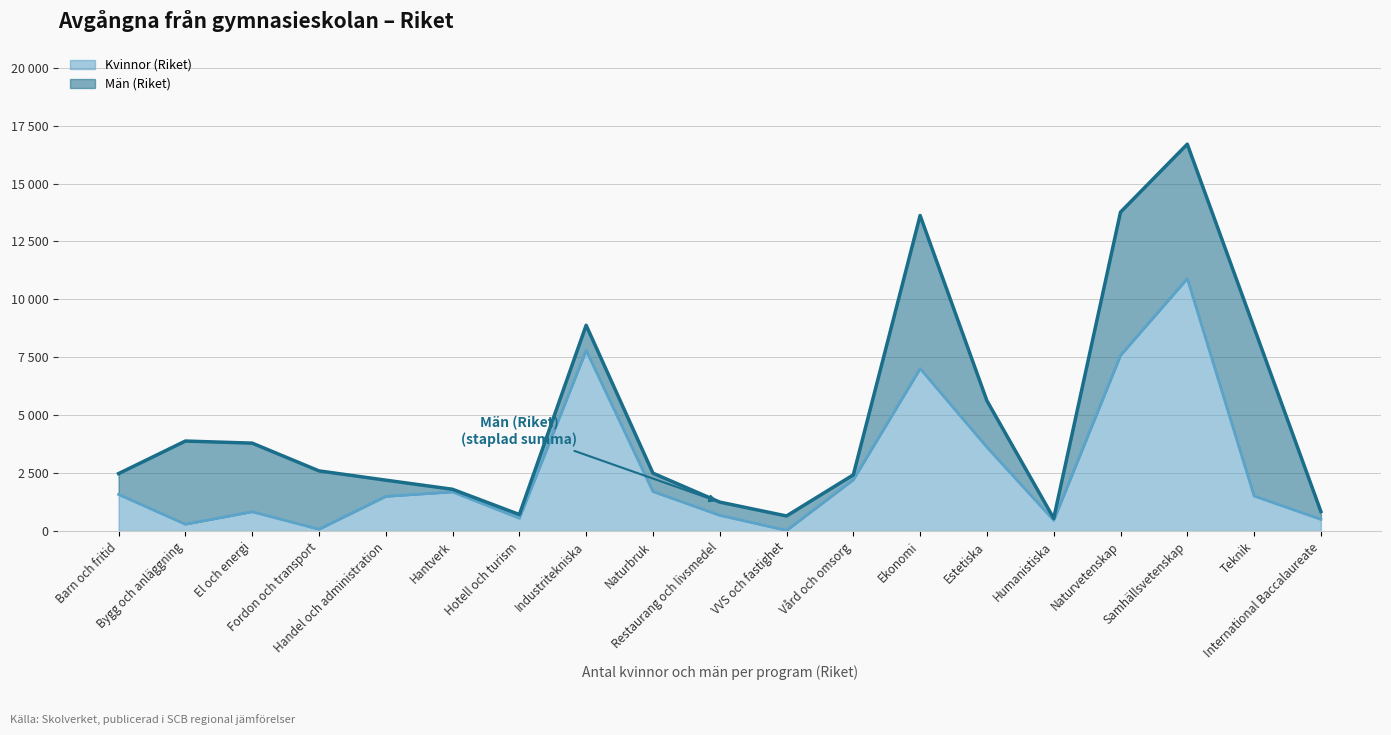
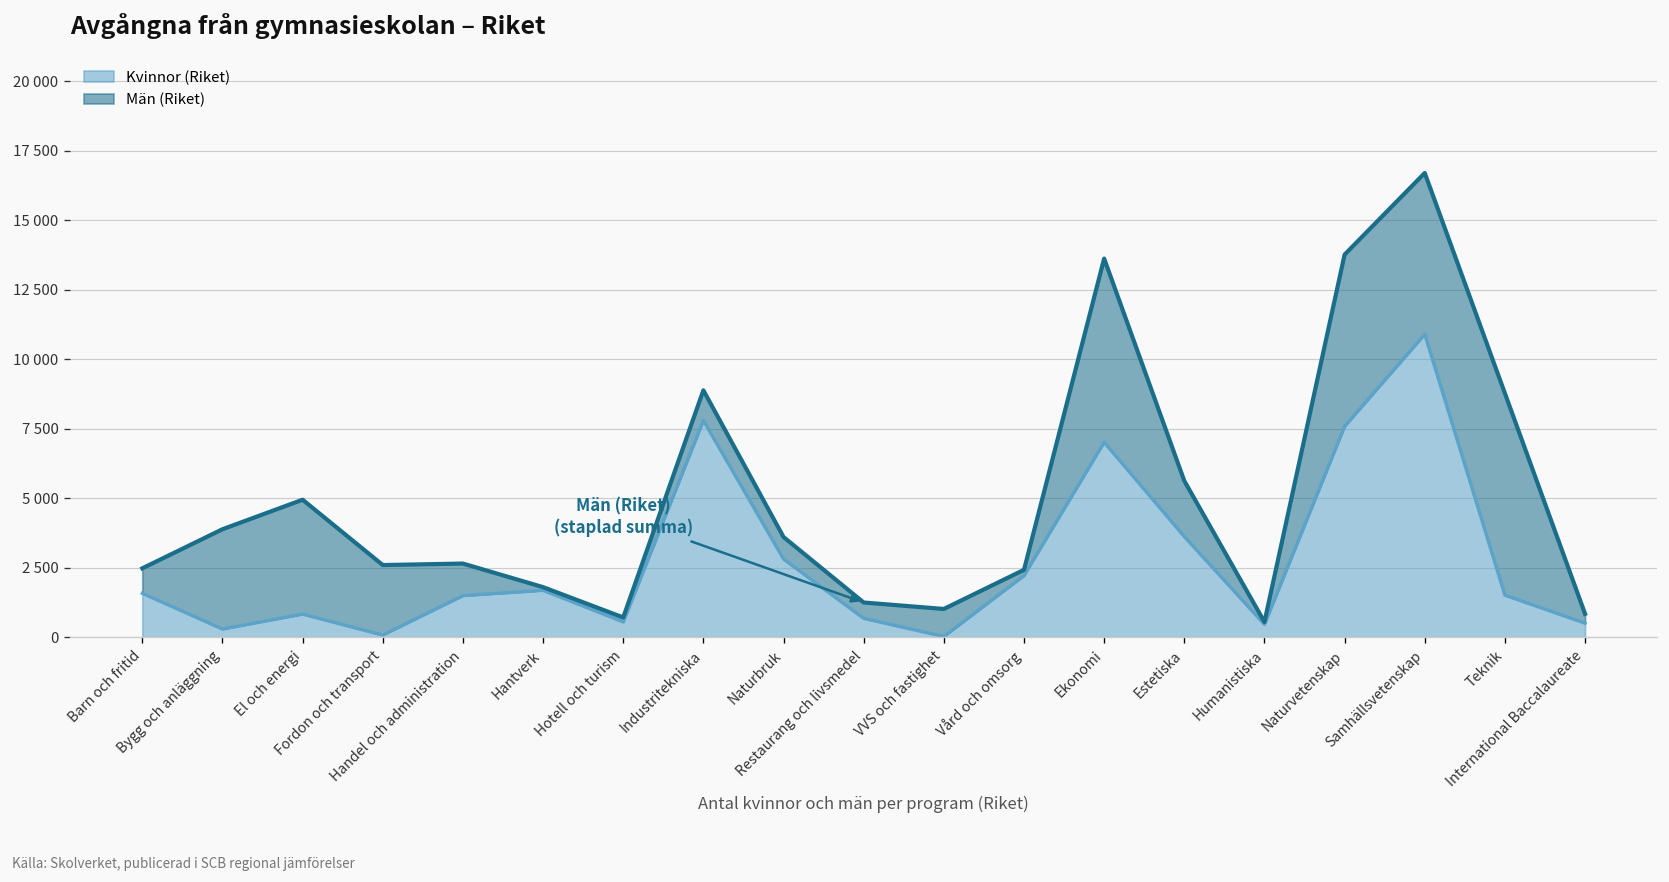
Män (Riket), El och energi: 3000 -> 4100
Män (Riket), Handel och administration: 700 -> 1200
Kvinnor (Riket), Naturbruk: 1700 -> 2800
Män (Riket), VVS och fastighet: 600 -> 1000
